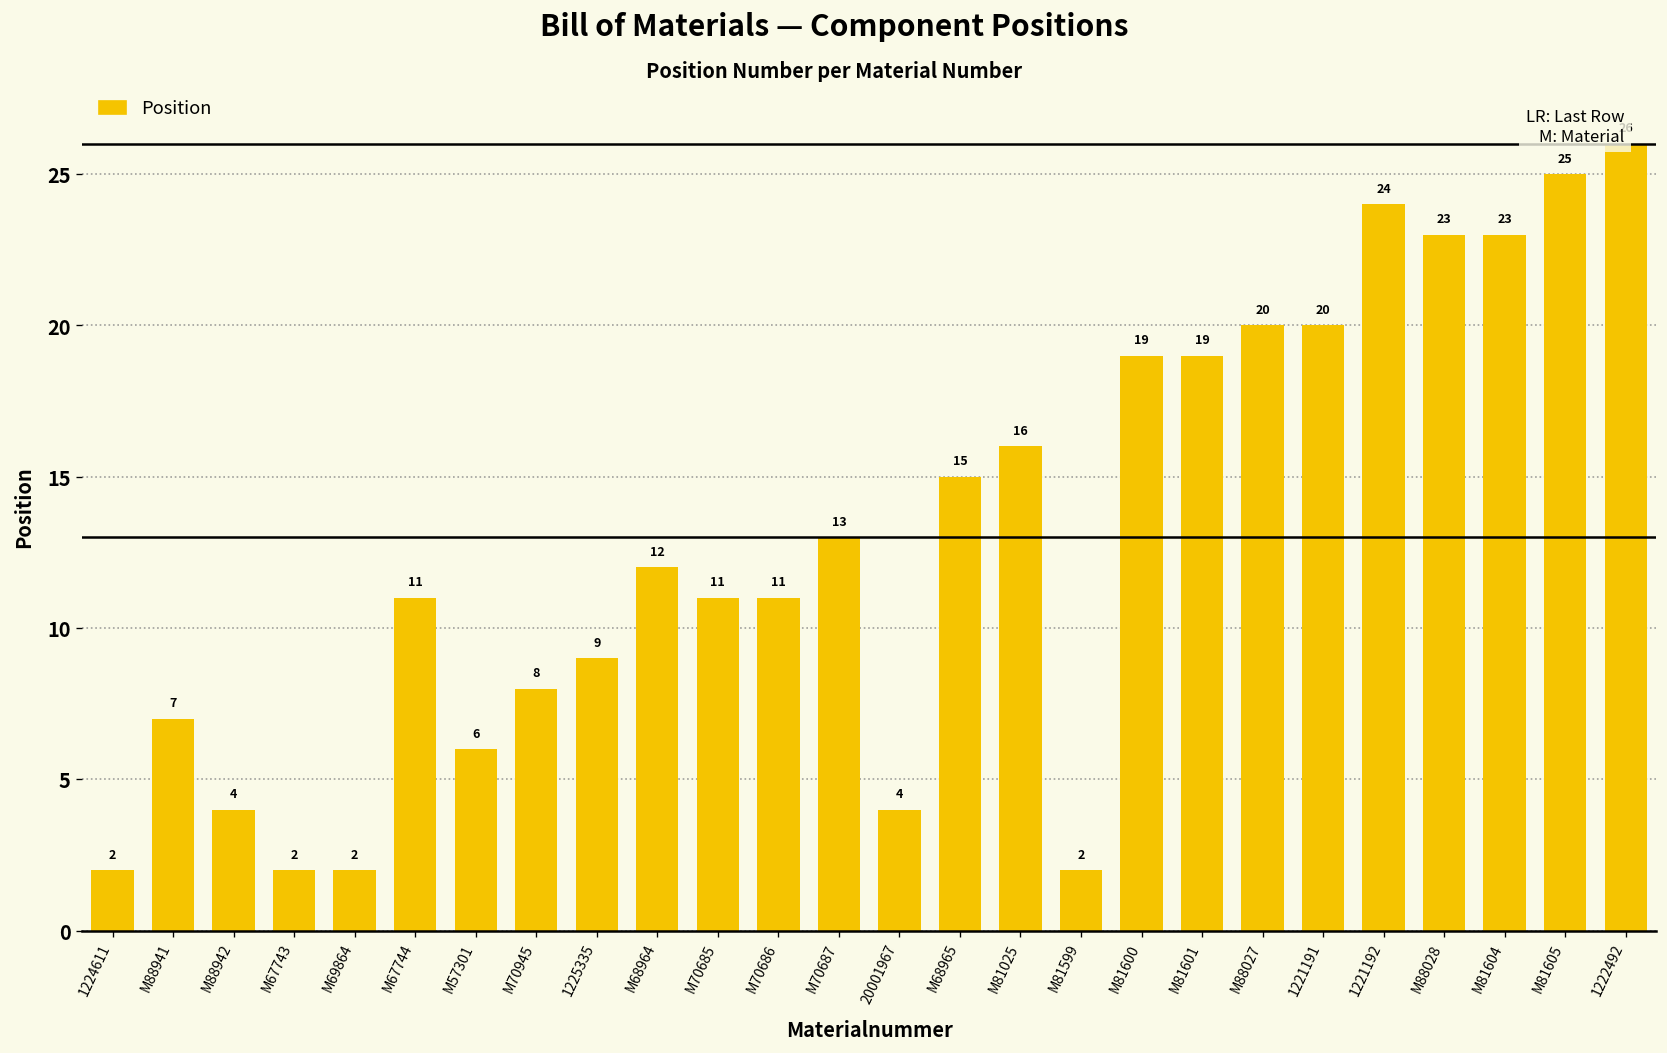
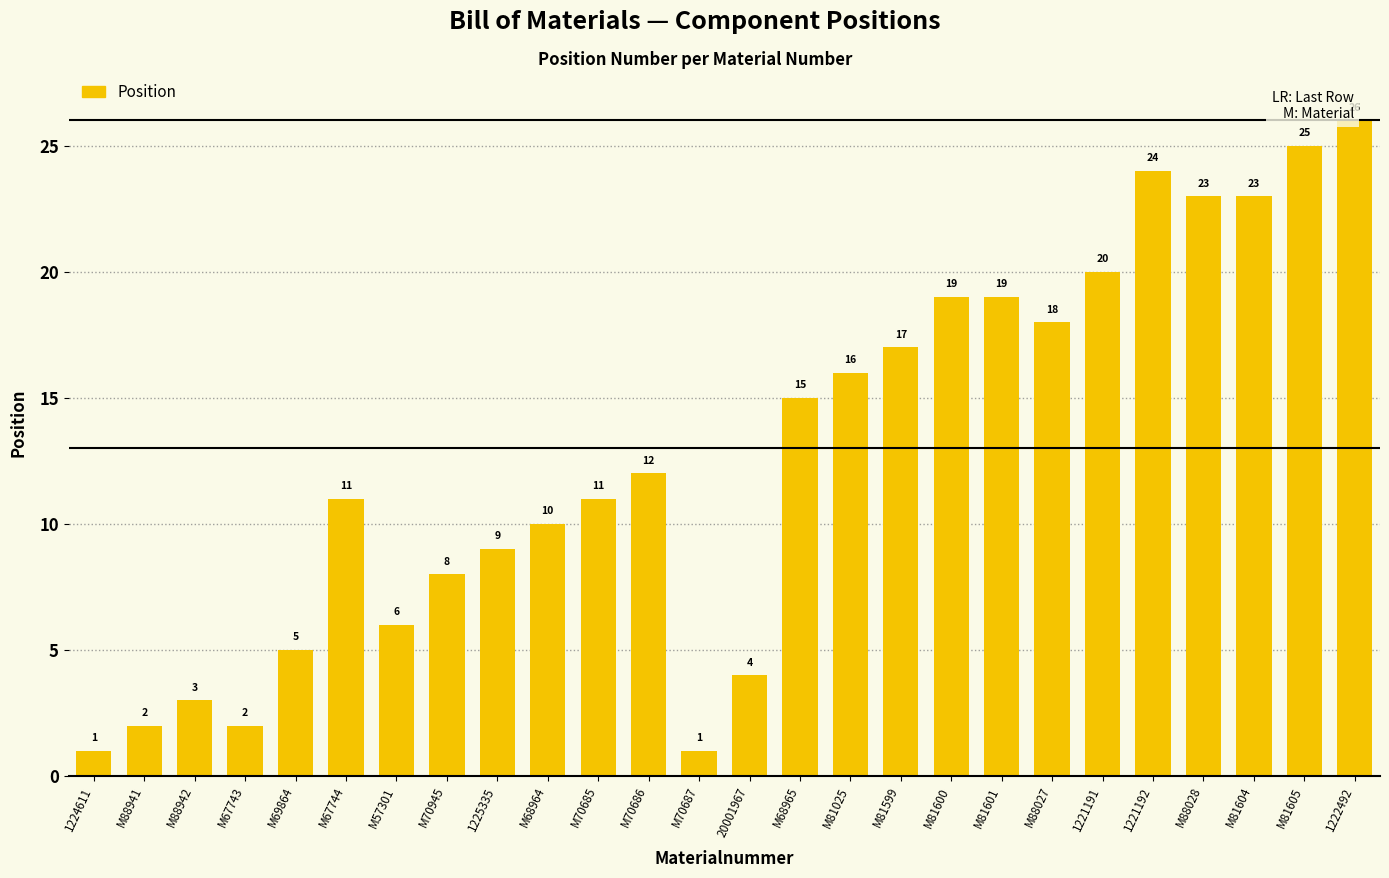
1224611: 2 -> 1
M88941: 7 -> 2
M88942: 4 -> 3
M69864: 2 -> 5
M68964: 12 -> 10
M70686: 11 -> 12
M70687: 13 -> 1
M81599: 2 -> 17
M88027: 20 -> 18
